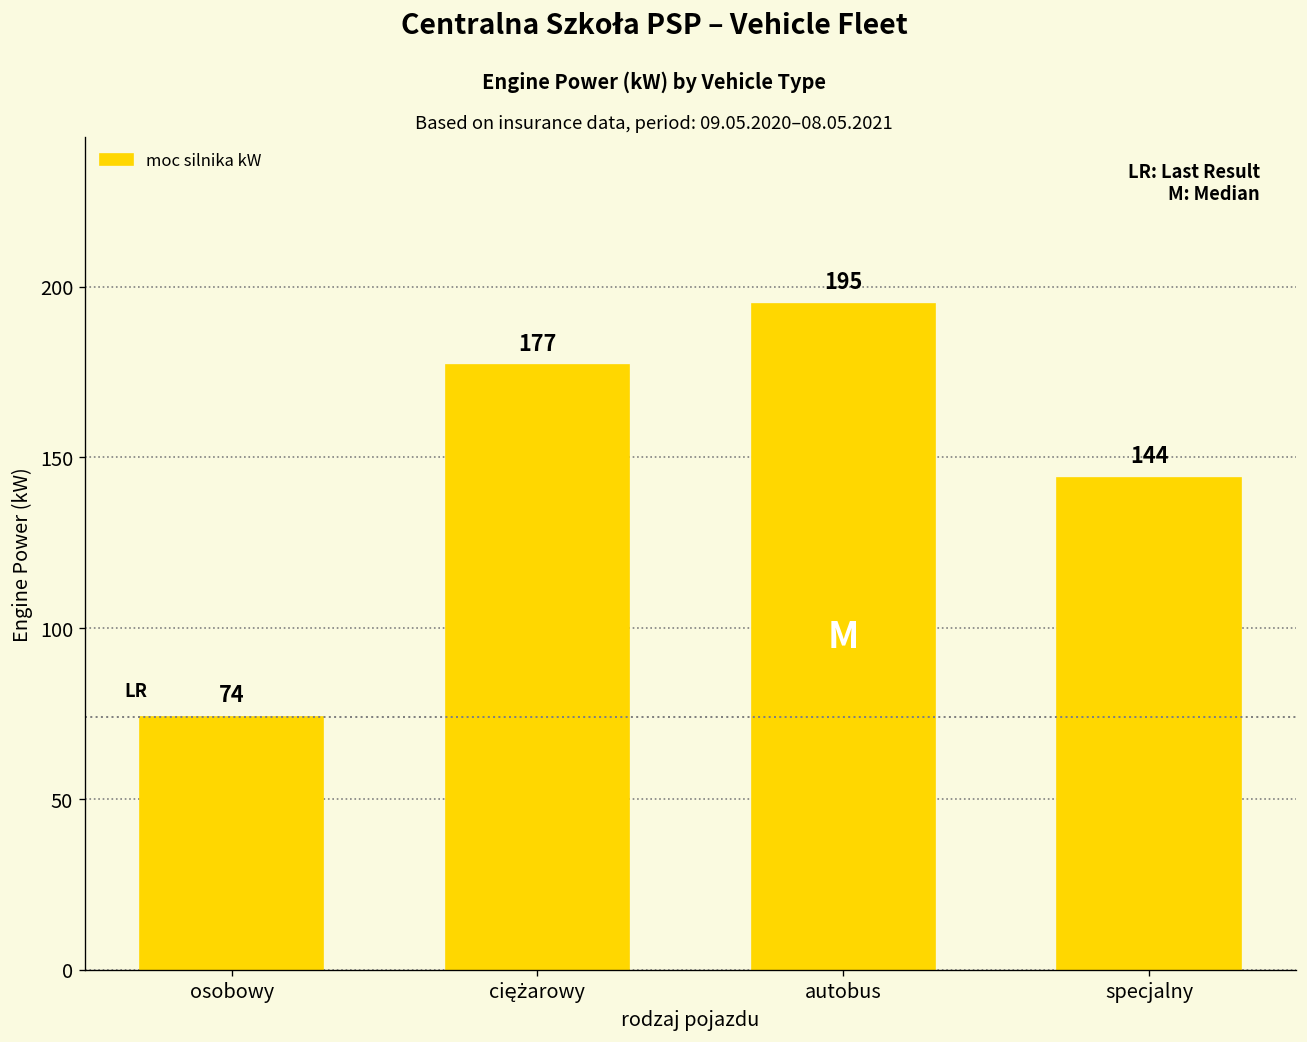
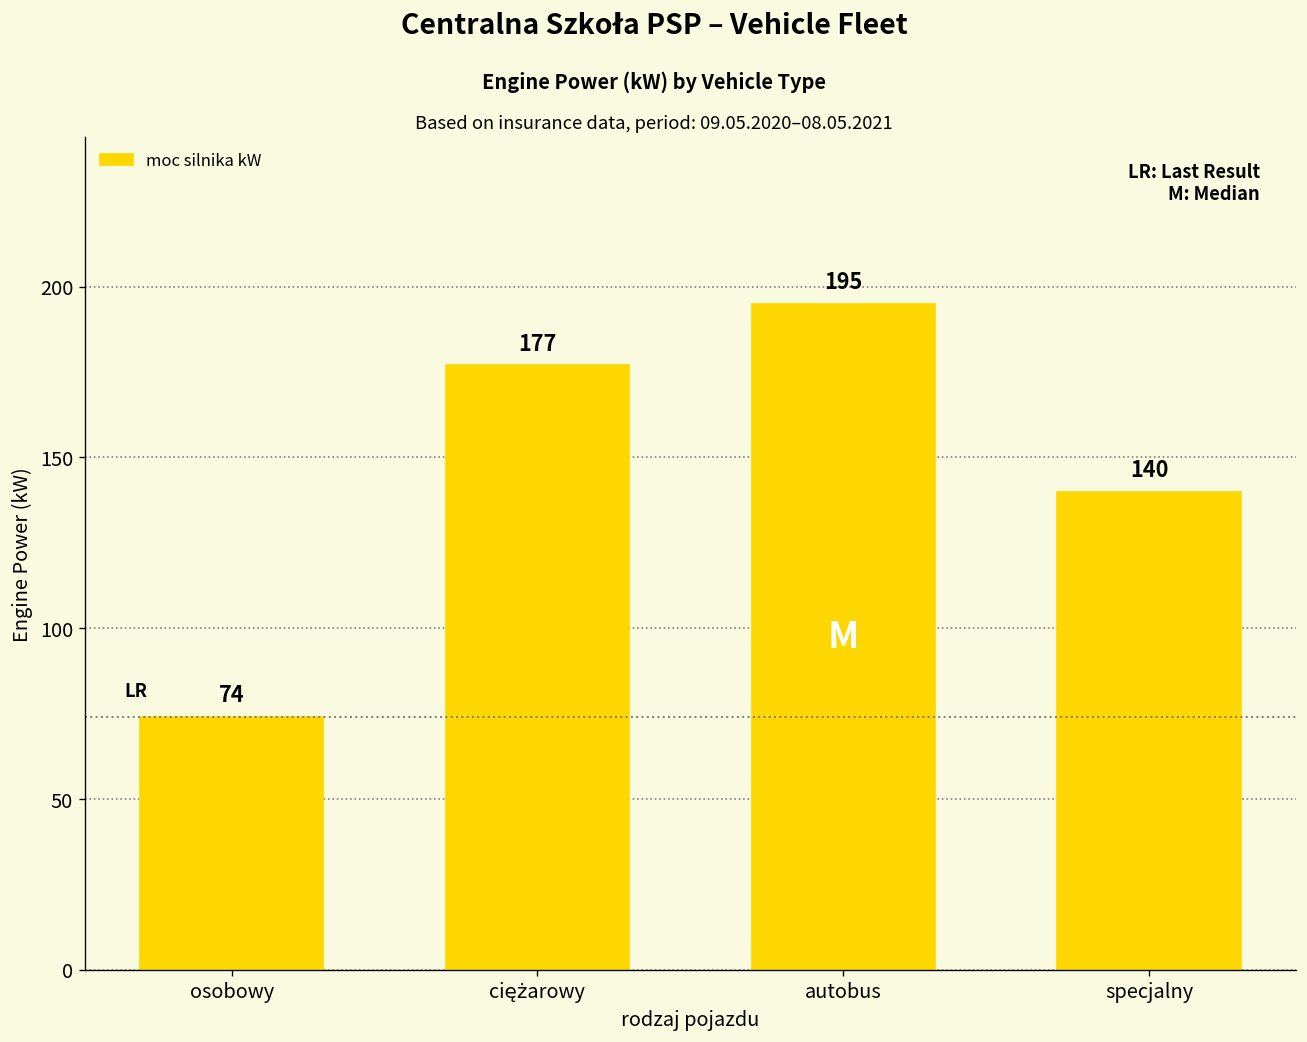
specjalny: 144 -> 140
